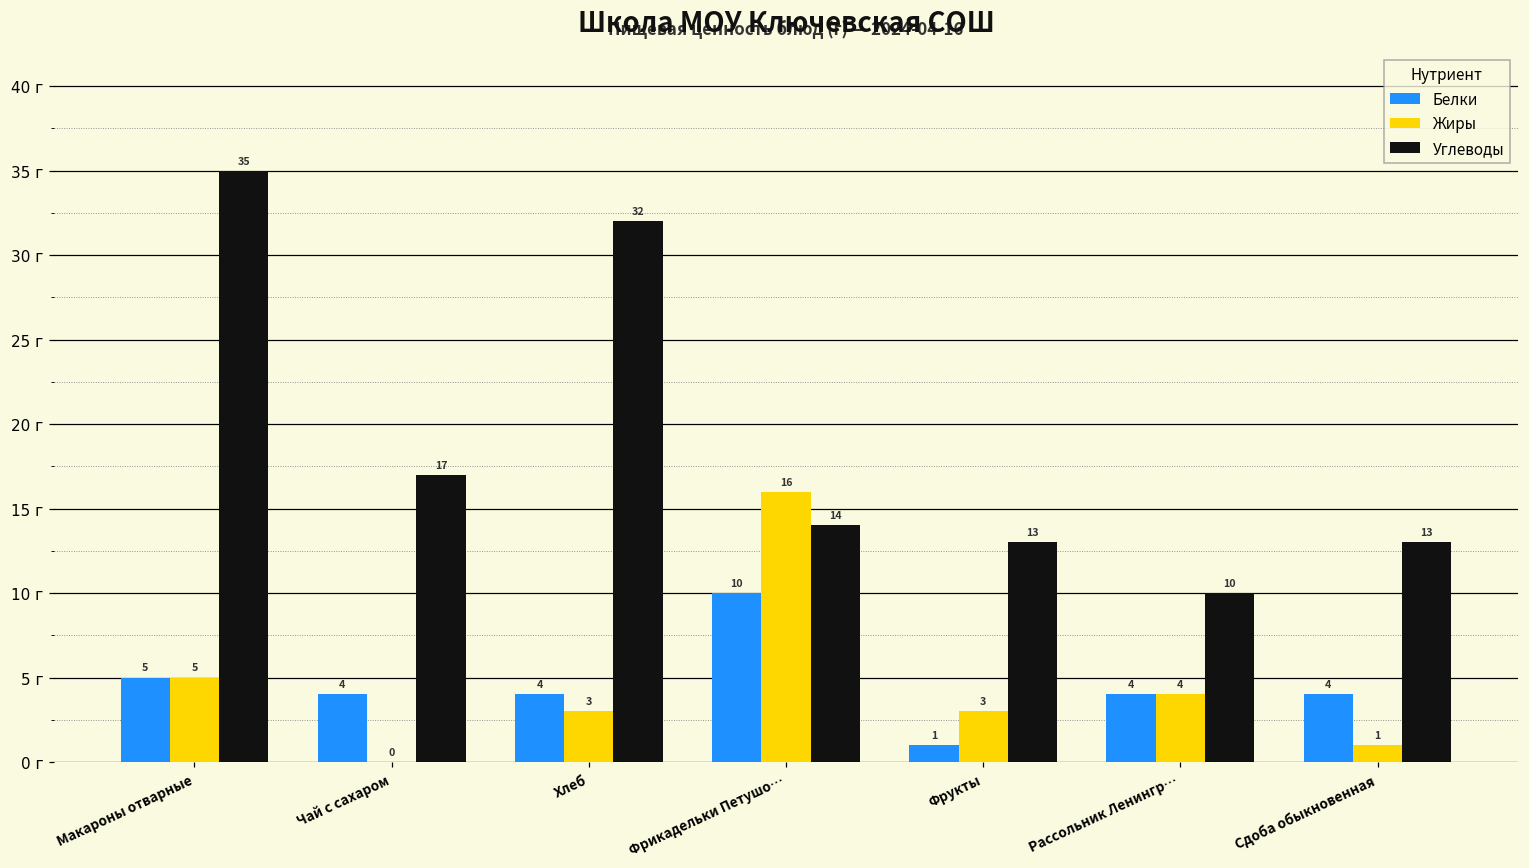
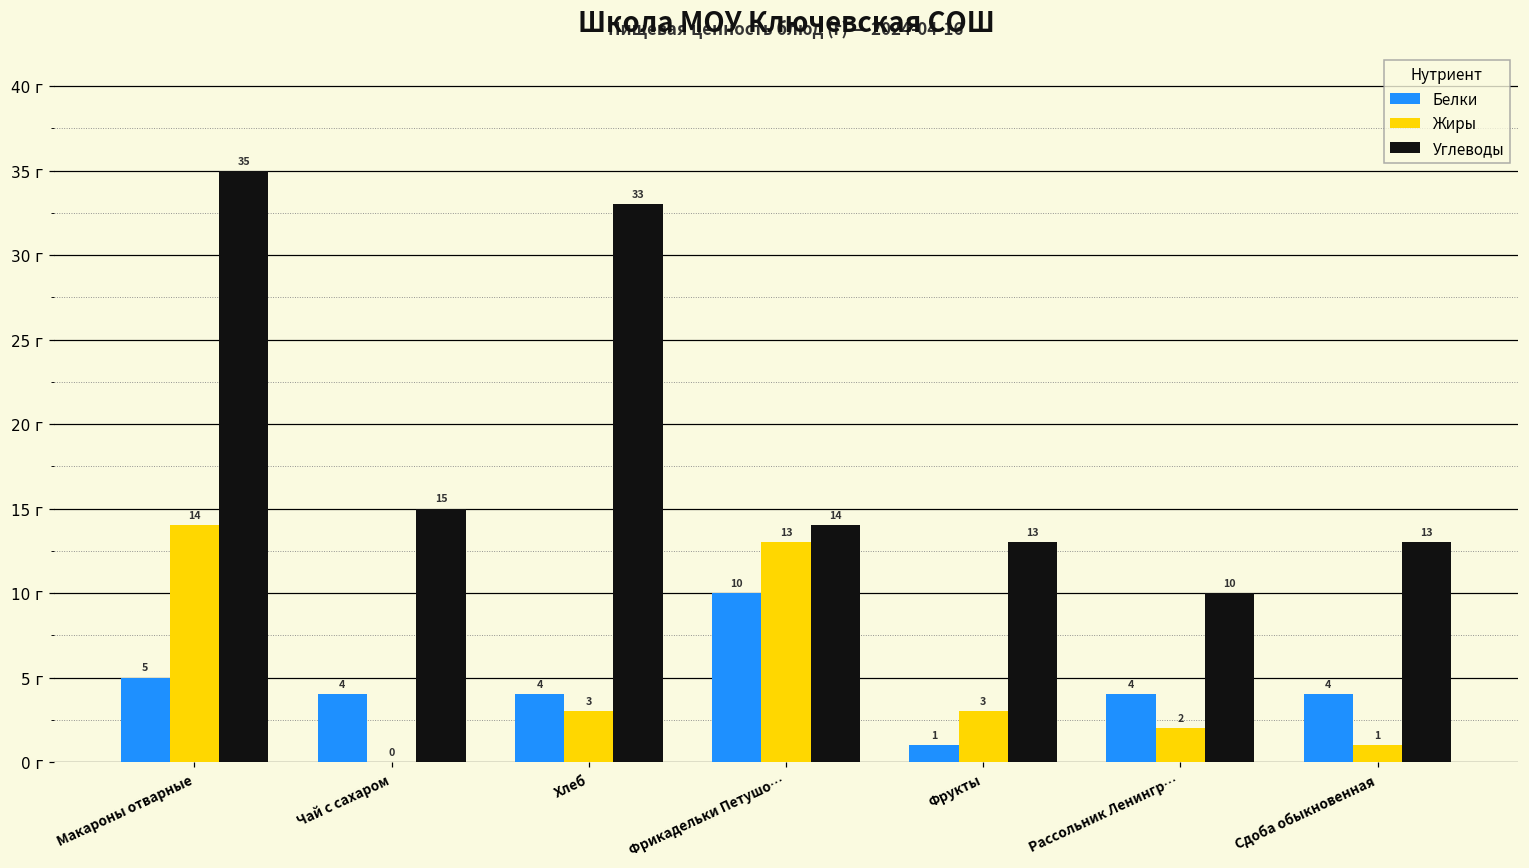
Жиры, Макароны отварные: 5 -> 14
Углеводы, Чай с сахаром: 17 -> 15
Углеводы, Хлеб: 32 -> 33
Жиры, Фрикадельки Петушо…: 16 -> 13
Жиры, Рассольник Ленингр…: 4 -> 2
